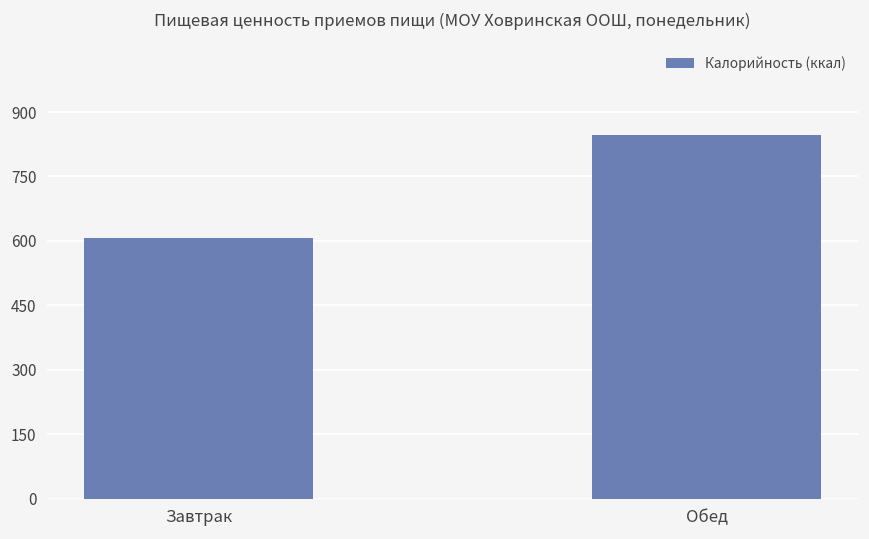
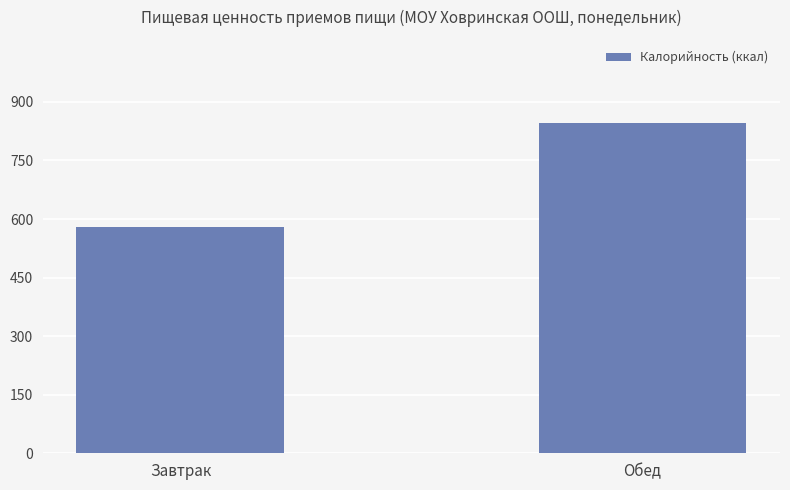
Завтрак: 610 -> 580
